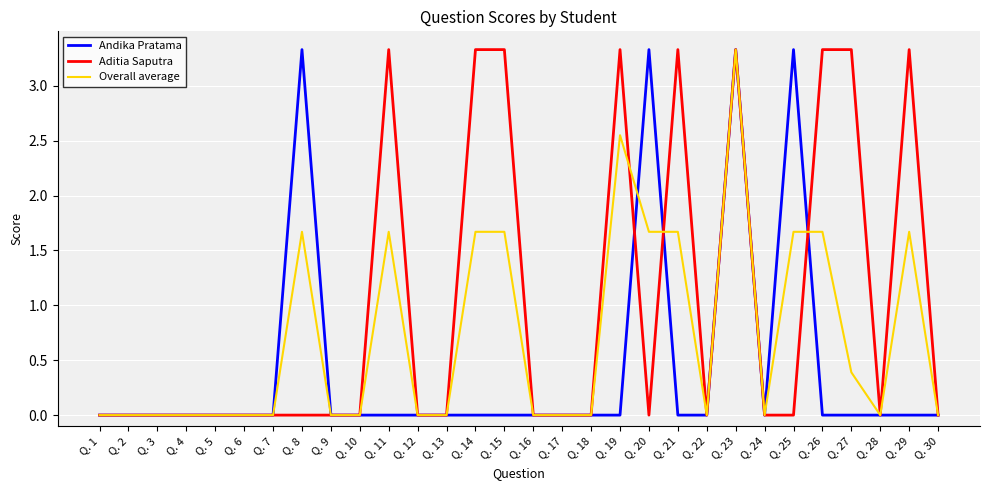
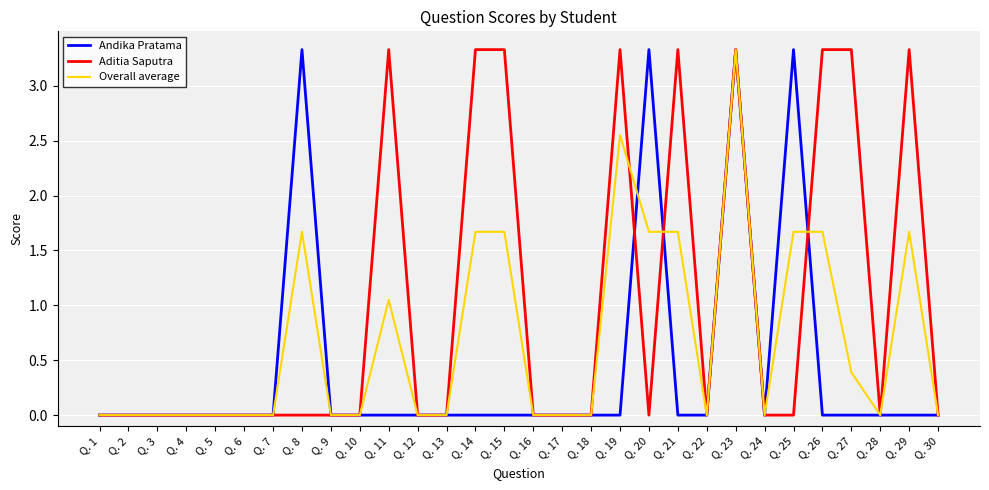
Overall average, Q. 11: 1.67 -> 1.05
